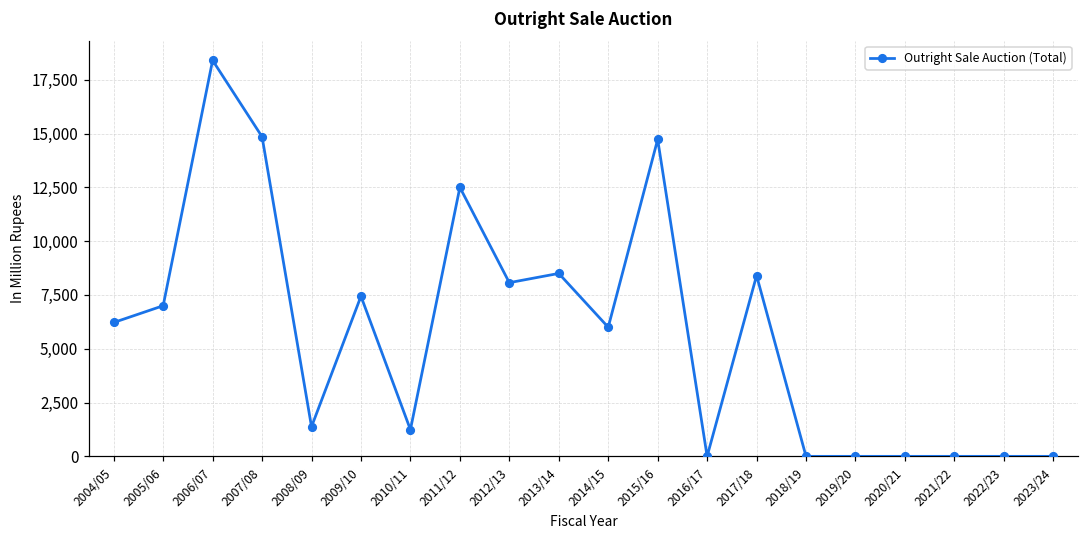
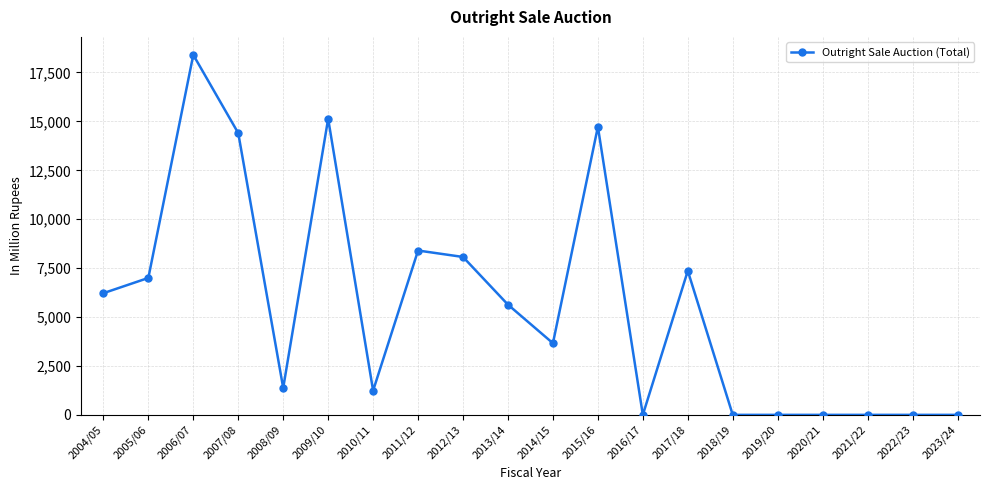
2007/08: 14,900 -> 14,400
2009/10: 7,400 -> 15,100
2011/12: 12,500 -> 8,400
2013/14: 8,500 -> 5,600
2014/15: 6,000 -> 3,700
2017/18: 8,400 -> 7,400
